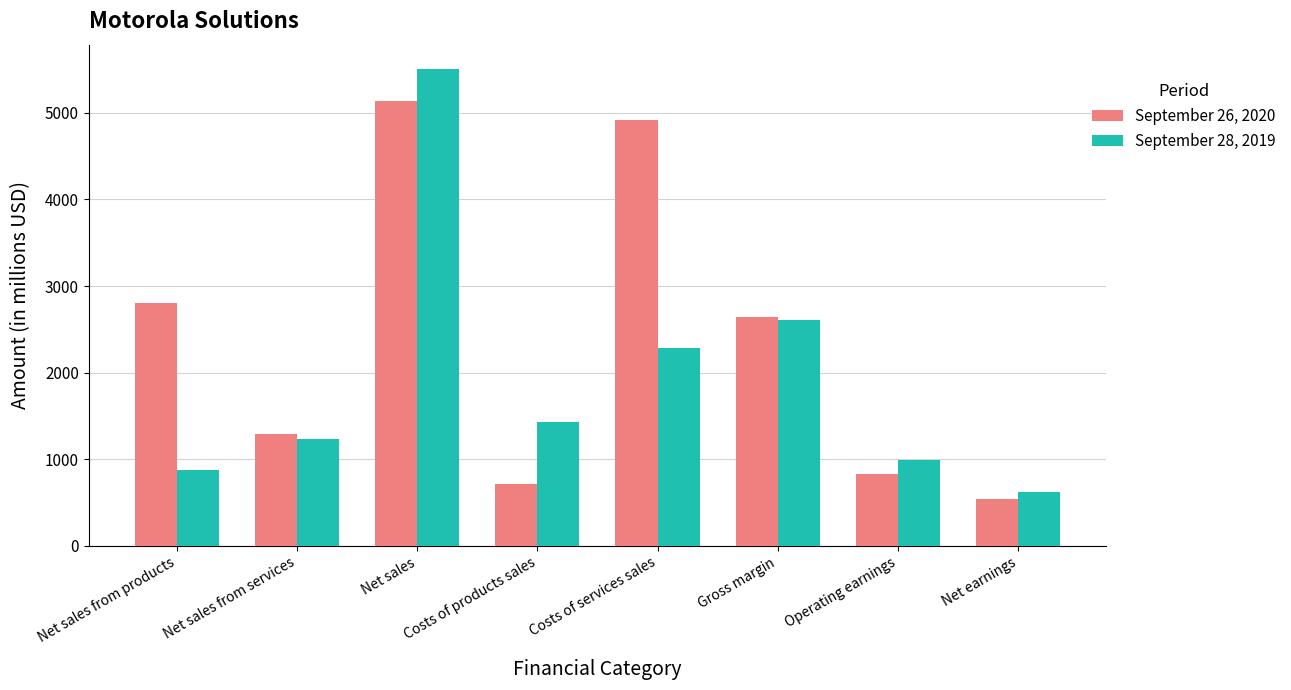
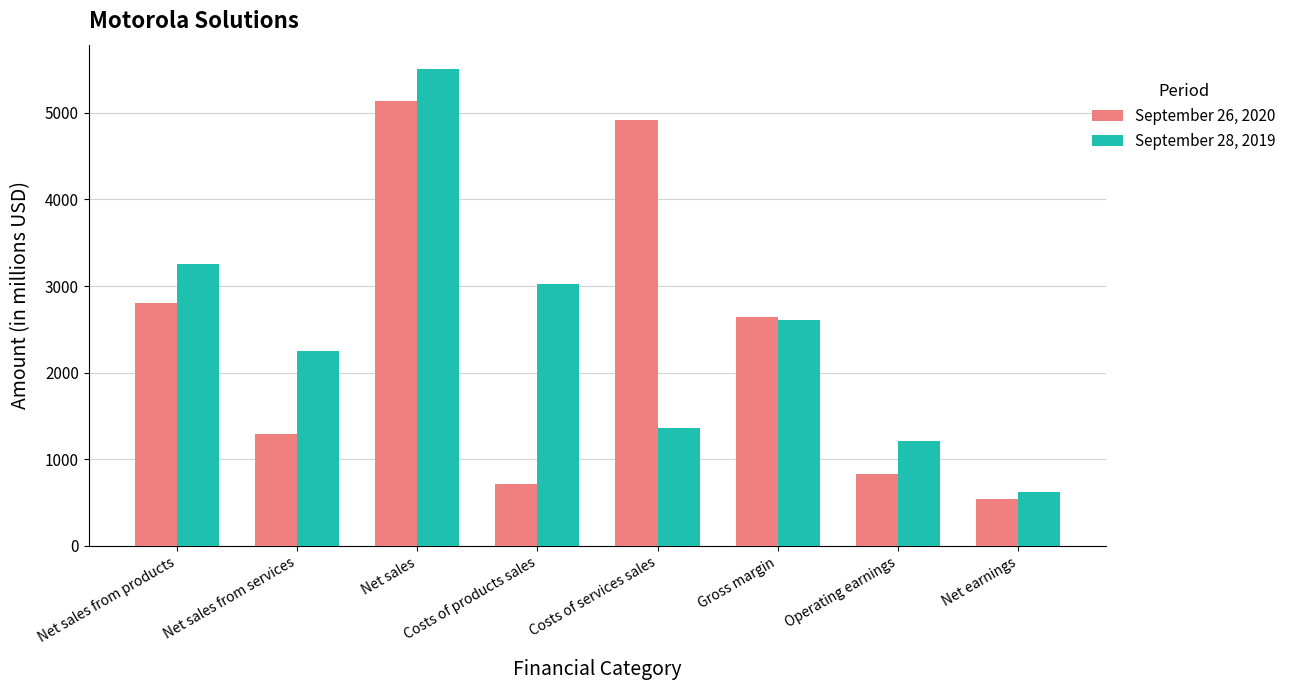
September 28, 2019, Net sales from products: 900 -> 3300
September 28, 2019, Net sales from services: 1200 -> 2300
September 28, 2019, Costs of products sales: 1400 -> 3000
September 28, 2019, Costs of services sales: 2300 -> 1400
September 28, 2019, Operating earnings: 1000 -> 1200
